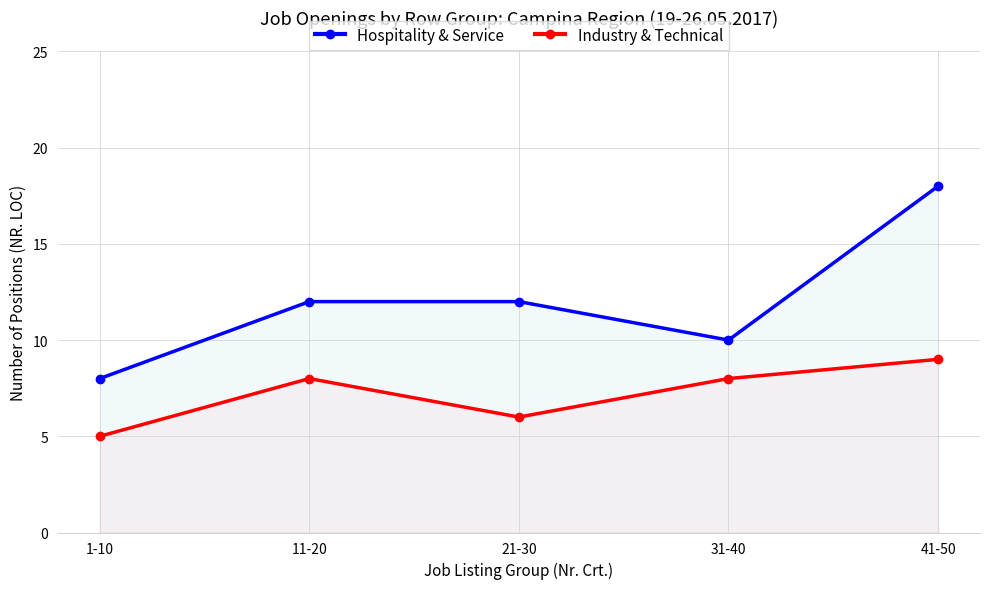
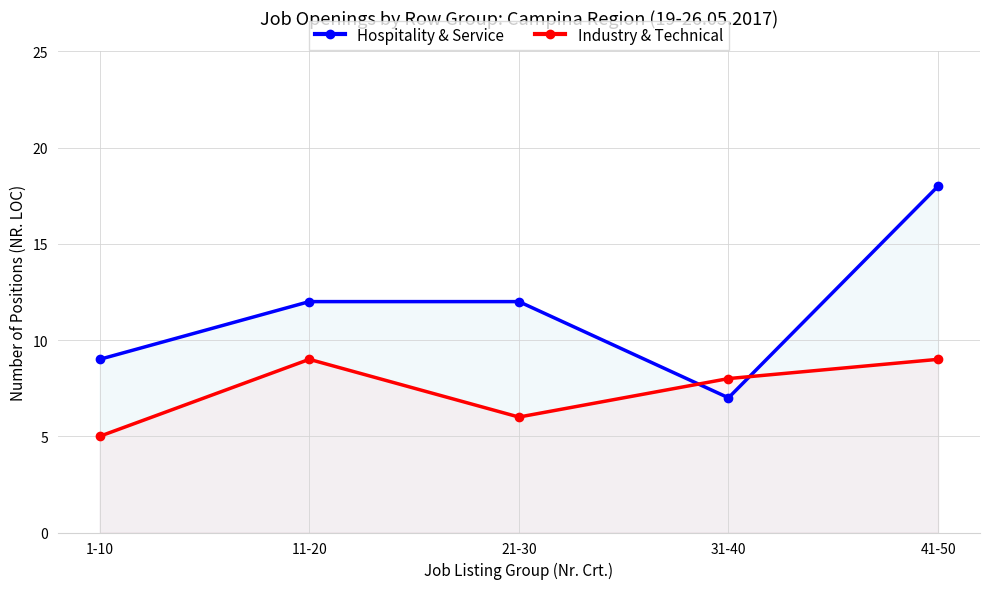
Hospitality & Service, 1-10: 8 -> 9
Industry & Technical, 11-20: 8 -> 9
Hospitality & Service, 31-40: 10 -> 7
